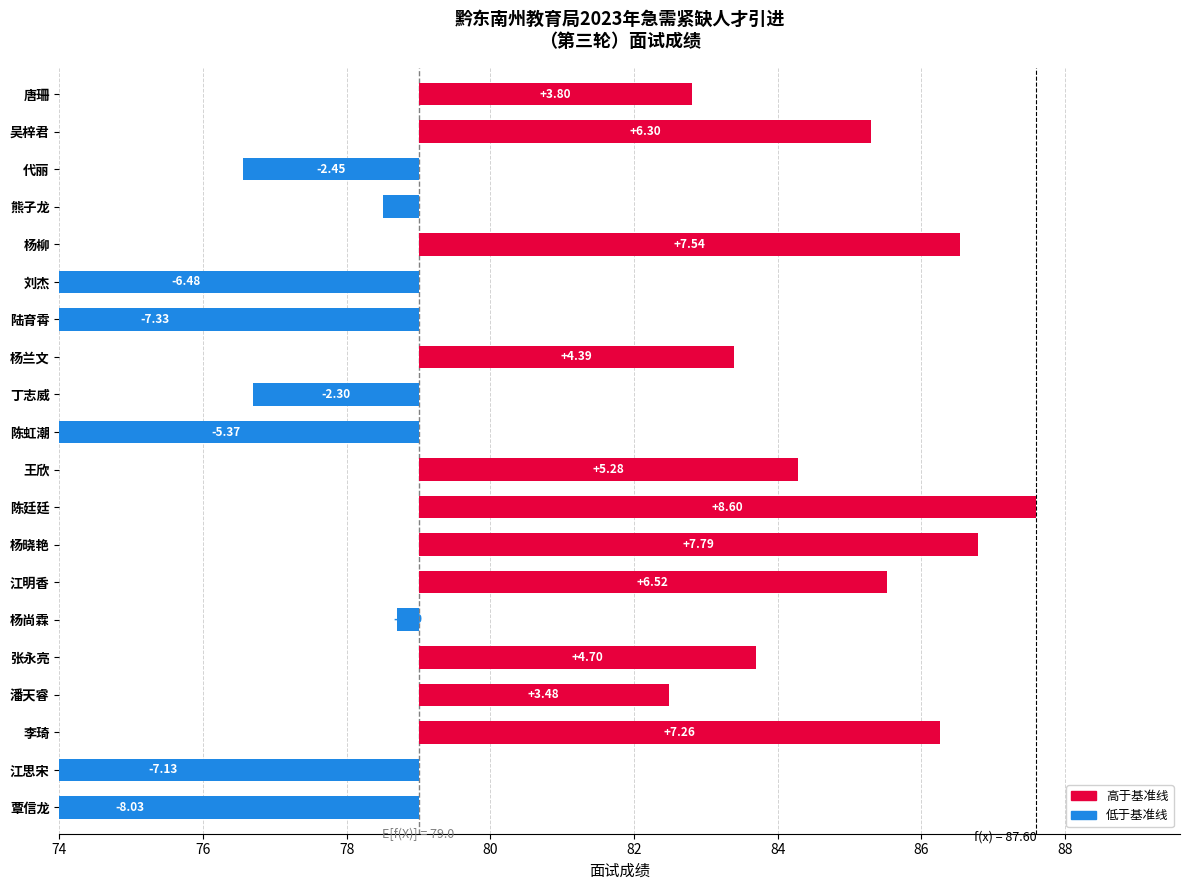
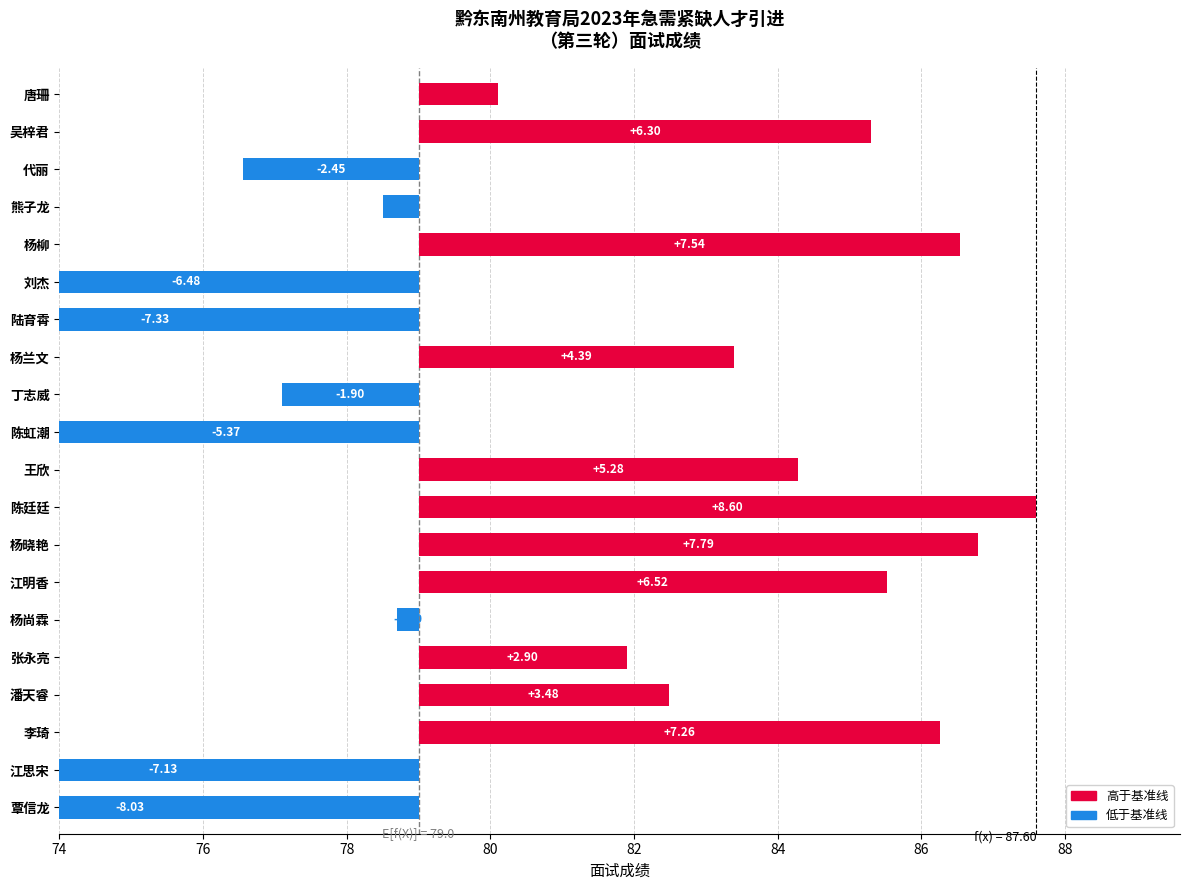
唐珊: 82.8 -> 80.1
丁志威: -2.30 -> -1.90
张永亮: +4.70 -> +2.90
